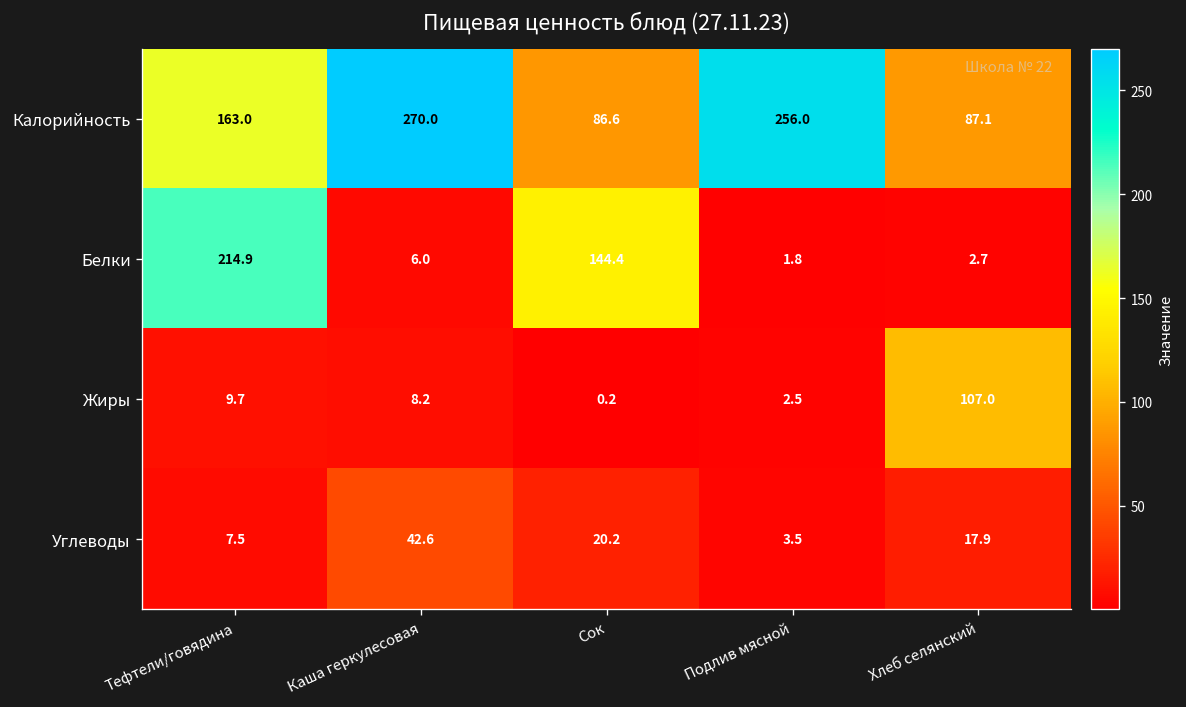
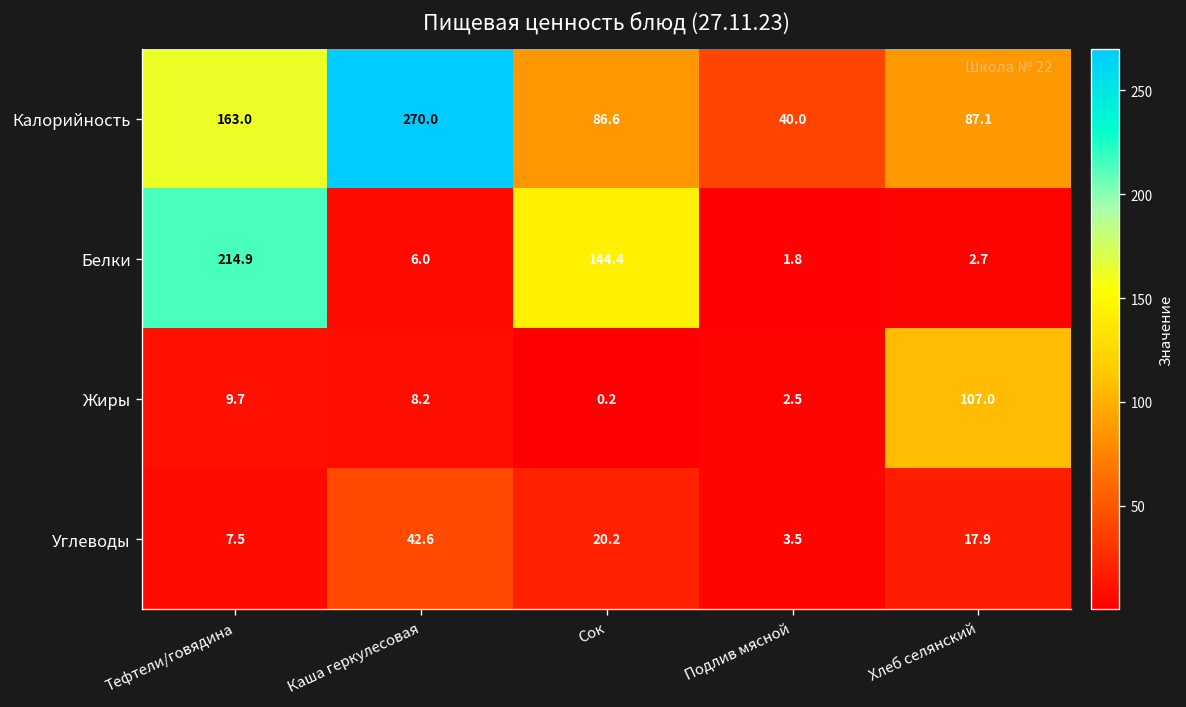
Калорийность, Подлив мясной: 256.0 -> 40.0
